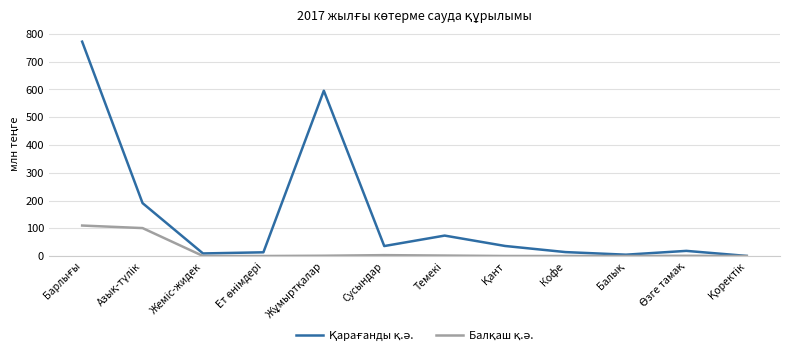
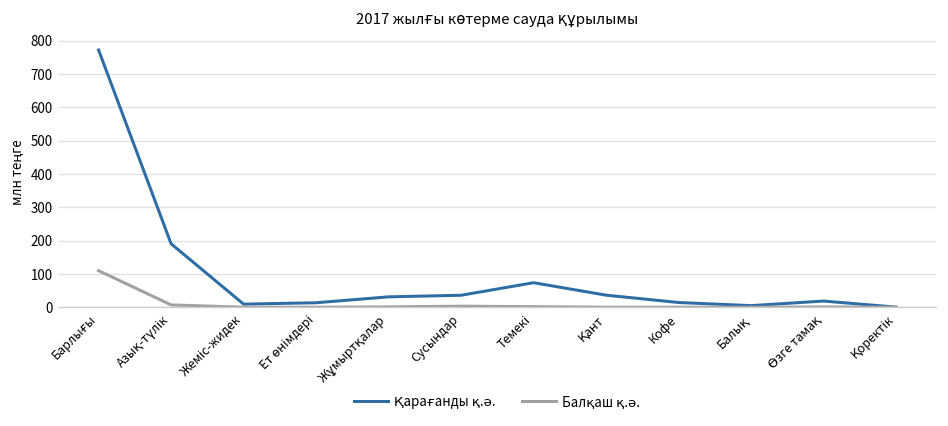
Балқаш қ.ә., Азық-түлік: 100 -> 10
Қарағанды қ.ә., Жұмыртқалар: 600 -> 30
